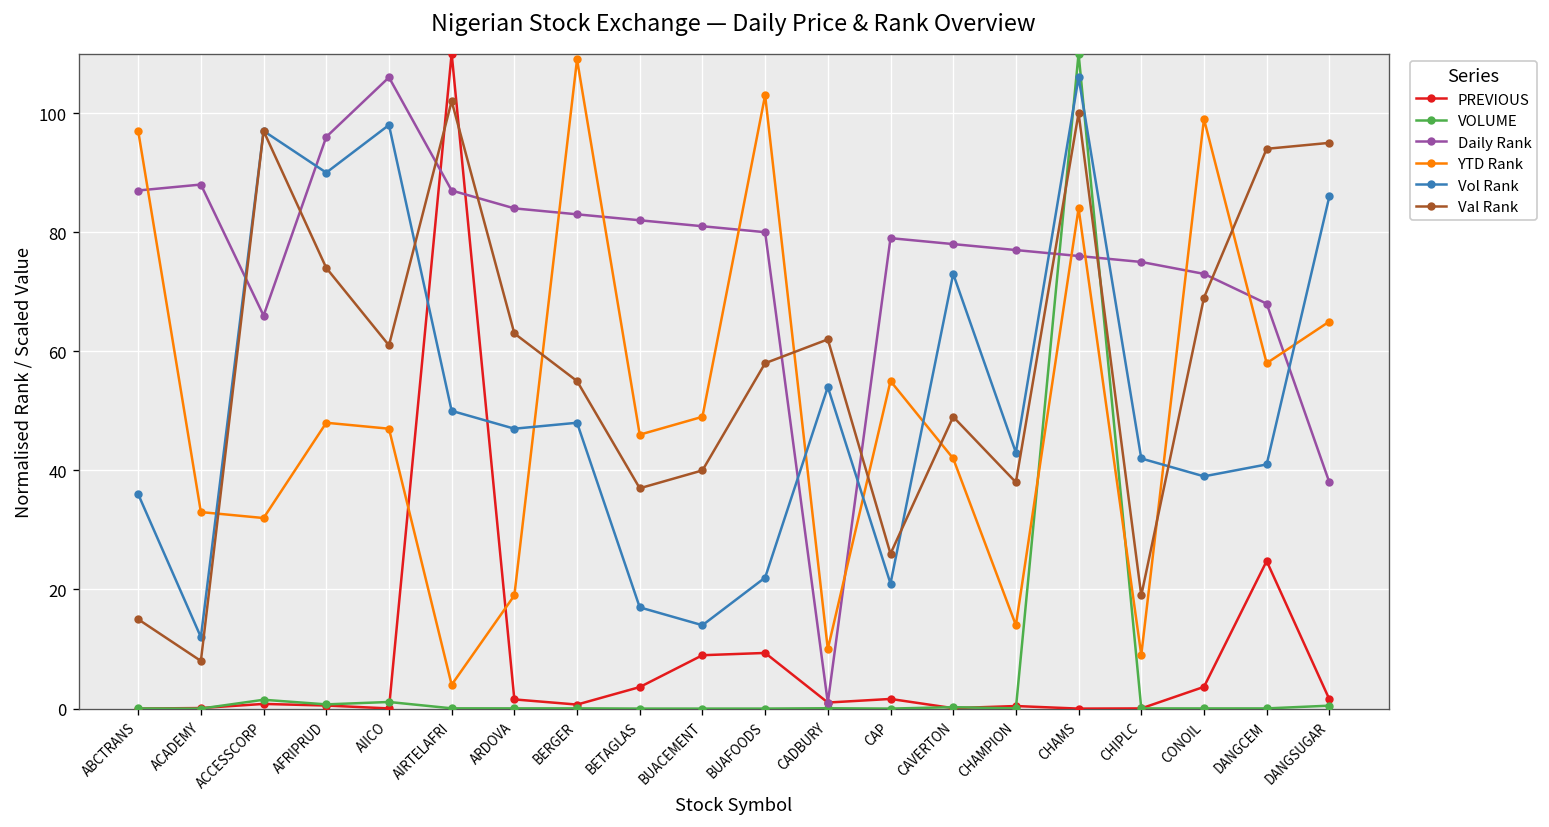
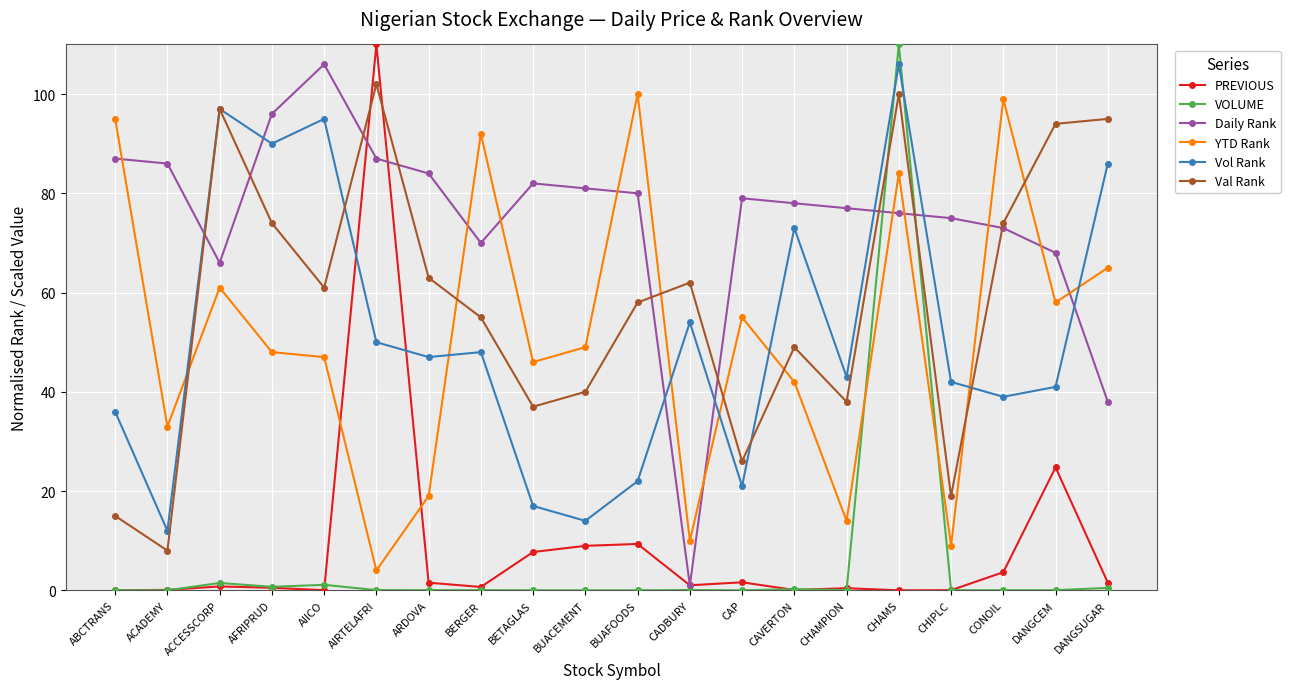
YTD Rank, ABCTRANS: 97 -> 95
Daily Rank, ACADEMY: 88 -> 86
YTD Rank, ACCESSCORP: 32 -> 61
Vol Rank, AIICO: 98 -> 95
Daily Rank, BERGER: 83 -> 70
YTD Rank, BERGER: 109 -> 92
PREVIOUS, BETAGLAS: 4 -> 8
YTD Rank, BUAFOODS: 103 -> 100
Val Rank, CONOIL: 69 -> 74
